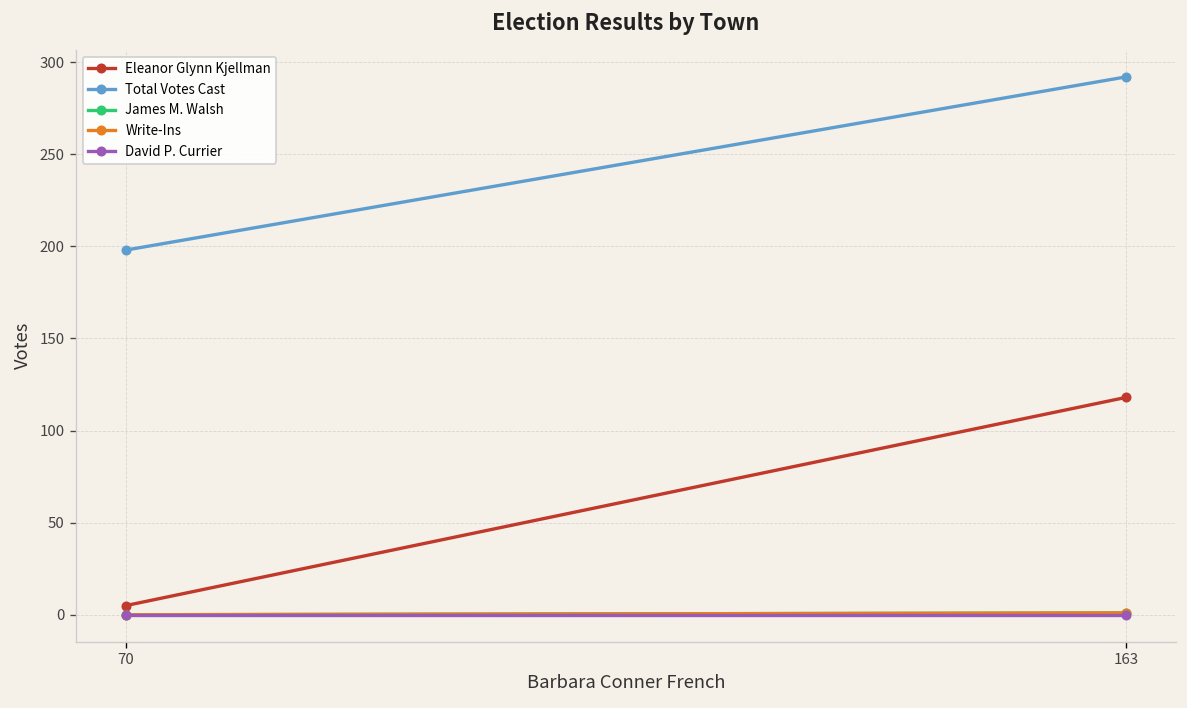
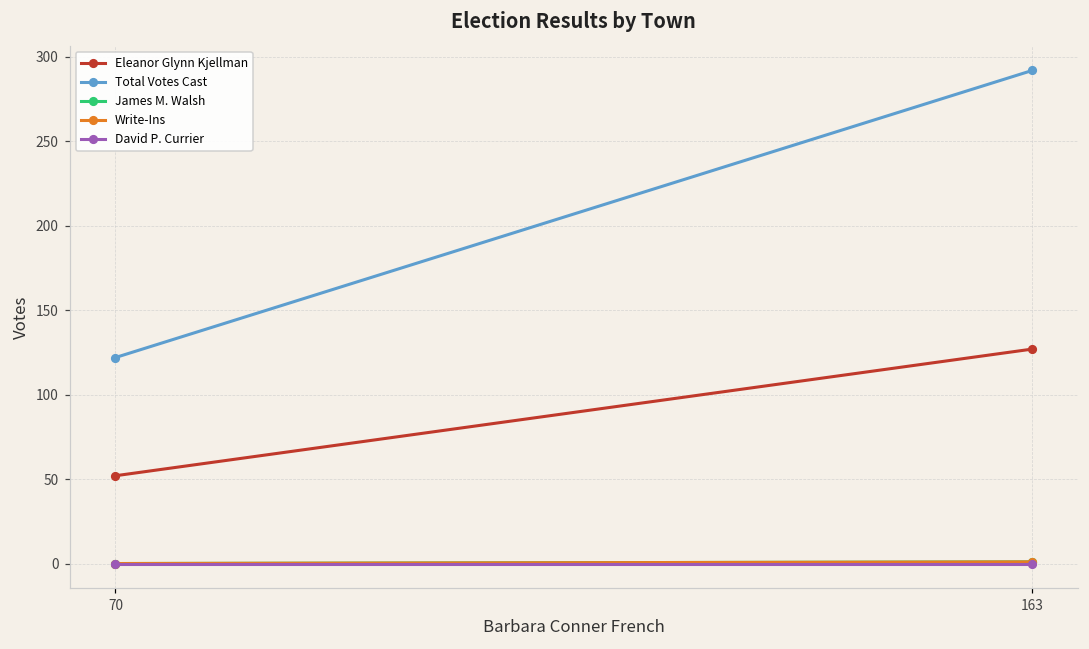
Eleanor Glynn Kjellman, 70: 5 -> 52
Total Votes Cast, 70: 198 -> 122
Eleanor Glynn Kjellman, 163: 118 -> 127
